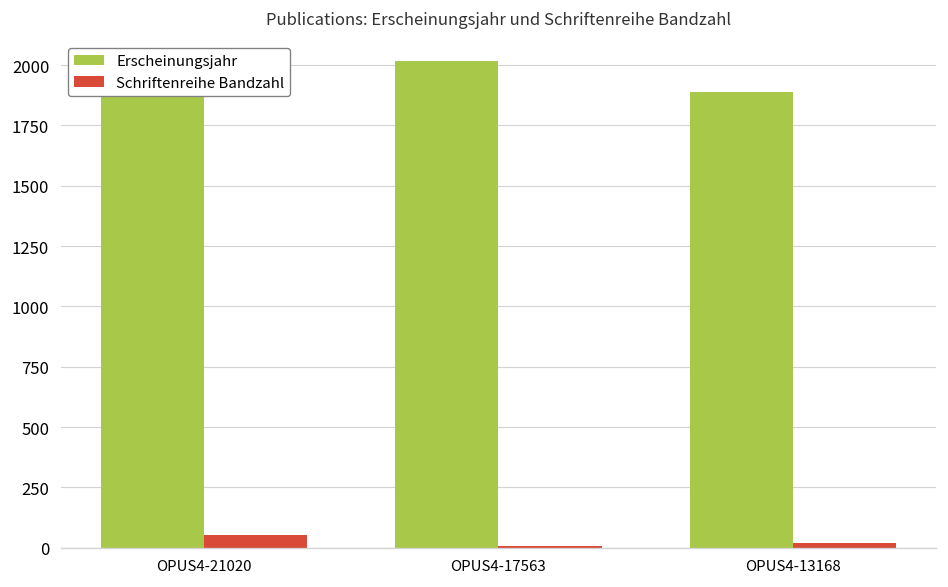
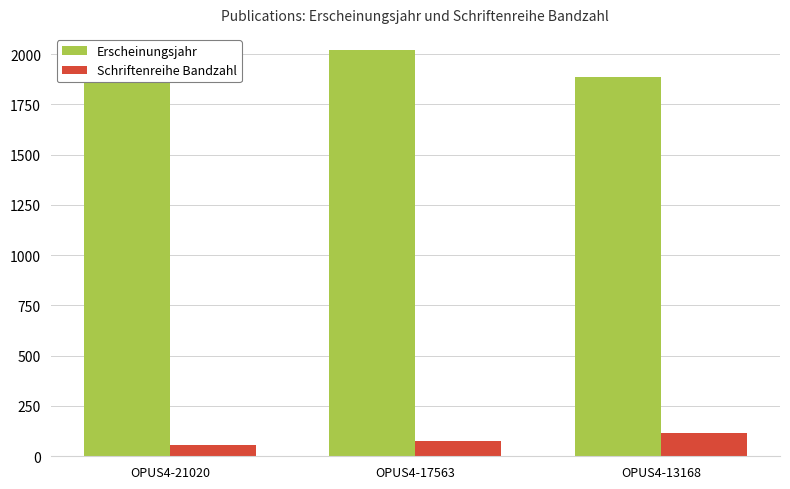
Schriftenreihe Bandzahl, OPUS4-17563: 10 -> 70
Schriftenreihe Bandzahl, OPUS4-13168: 20 -> 120
